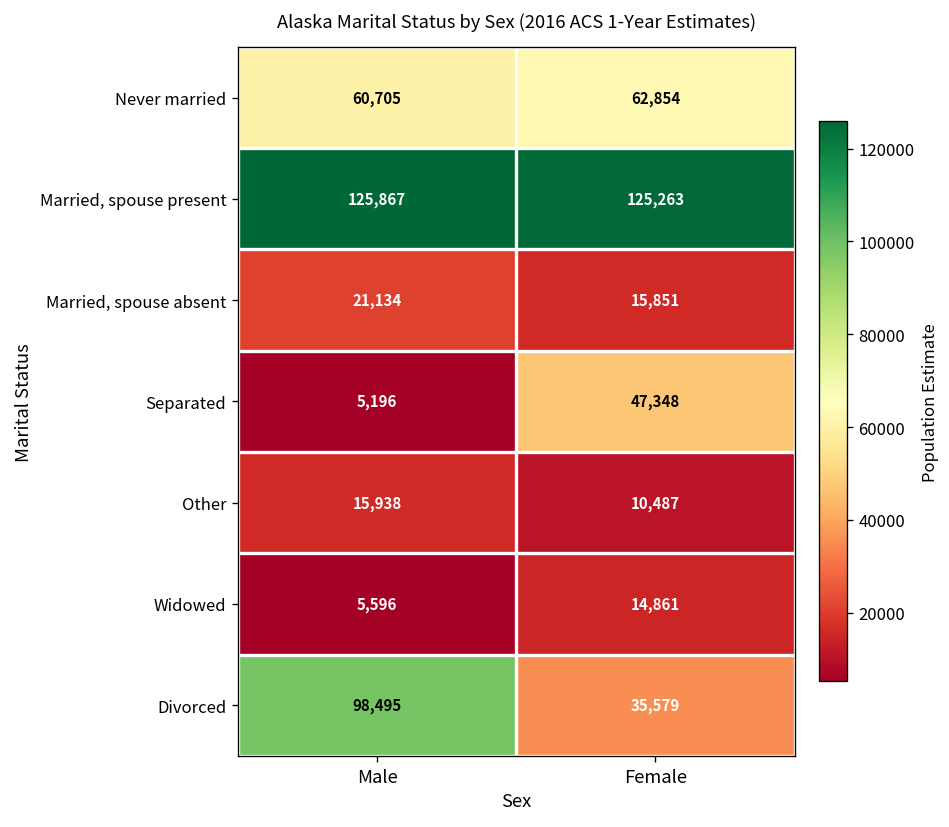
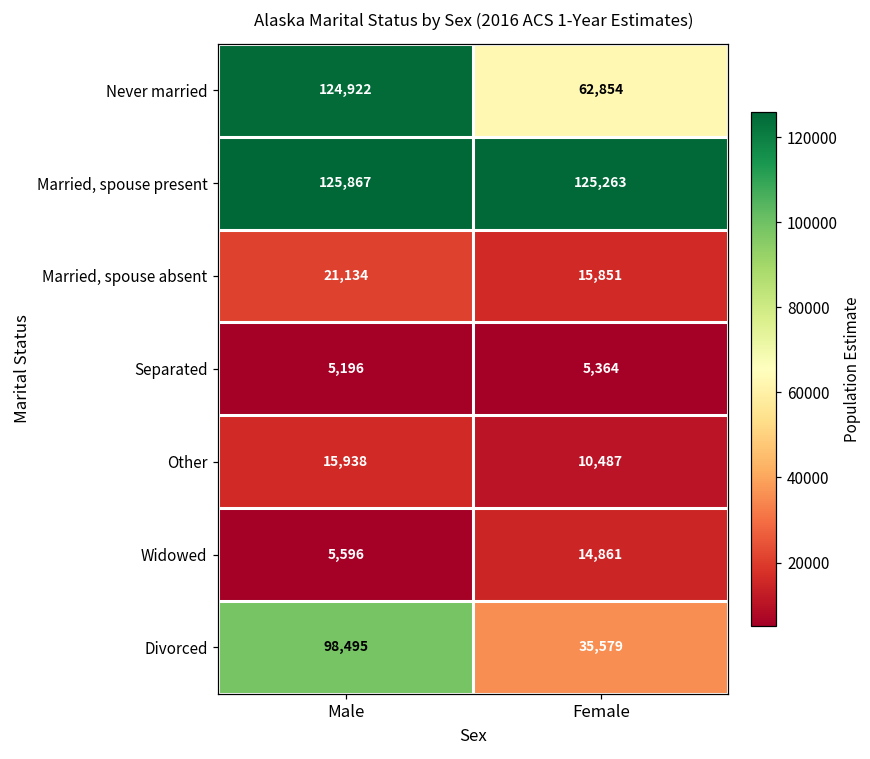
Never married, Male: 60,705 -> 124,922
Separated, Female: 47,348 -> 5,364
